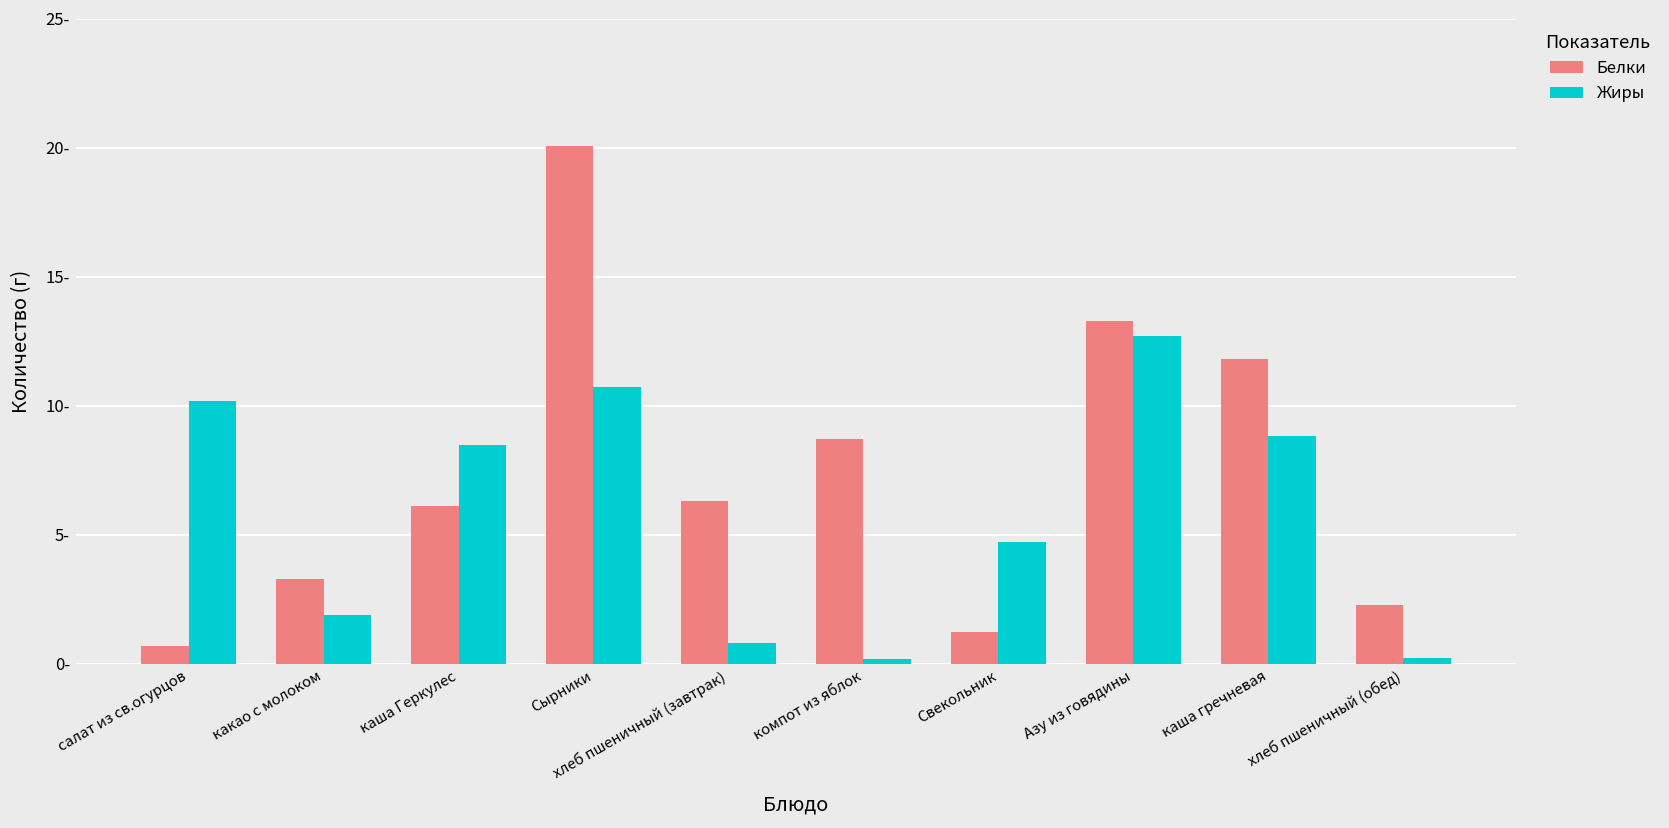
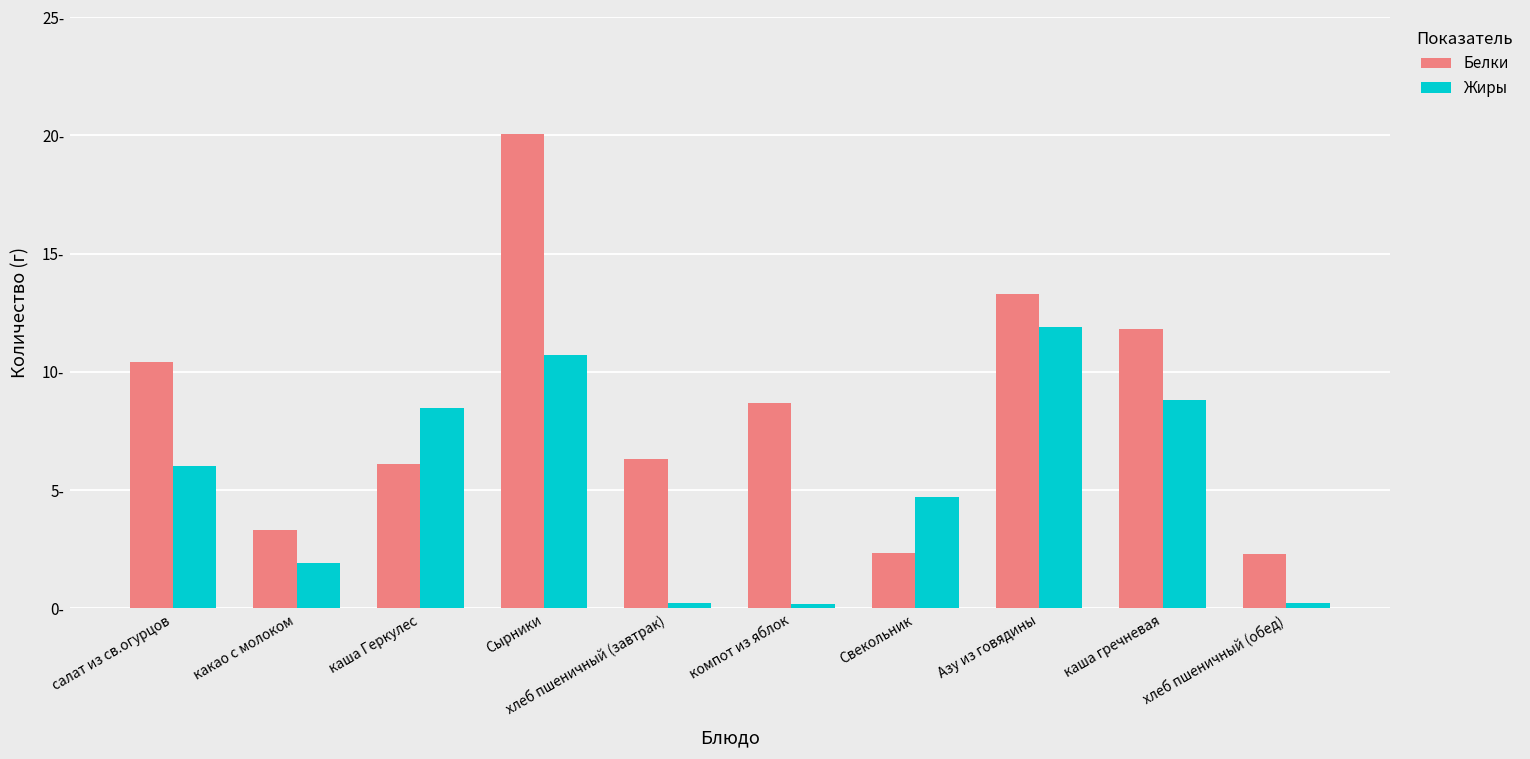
Белки, салат из св.огурцов: 0.7- -> 10.4-
Жиры, салат из св.огурцов: 10.2- -> 6.0-
Жиры, хлеб пшеничный (завтрак): 0.8- -> 0.2-
Белки, Свекольник: 1.2- -> 2.3-
Жиры, Азу из говядины: 12.7- -> 11.9-
